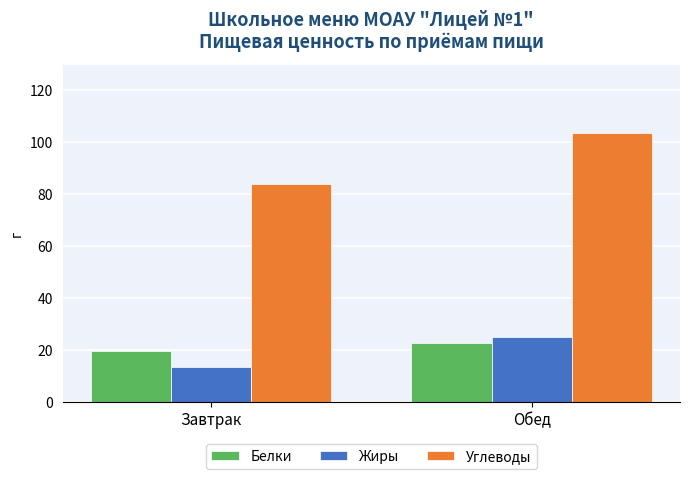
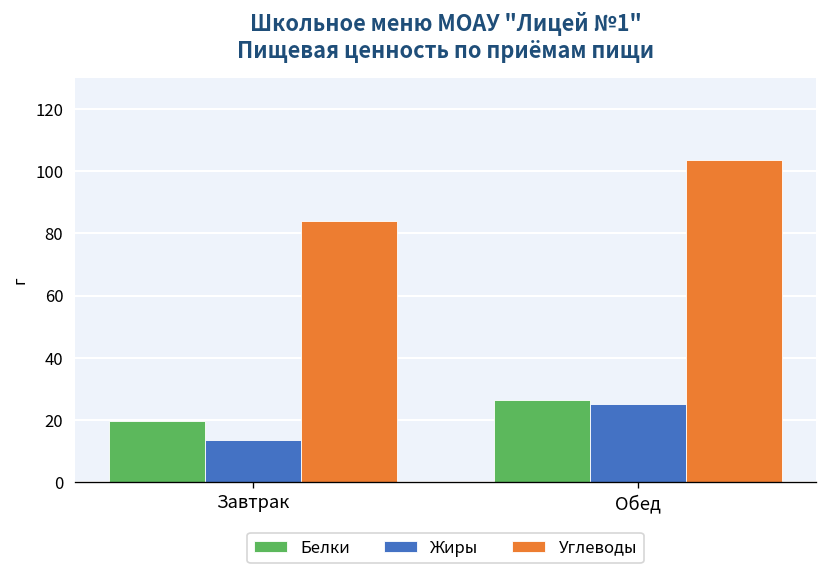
Белки, Обед: 23 -> 27
